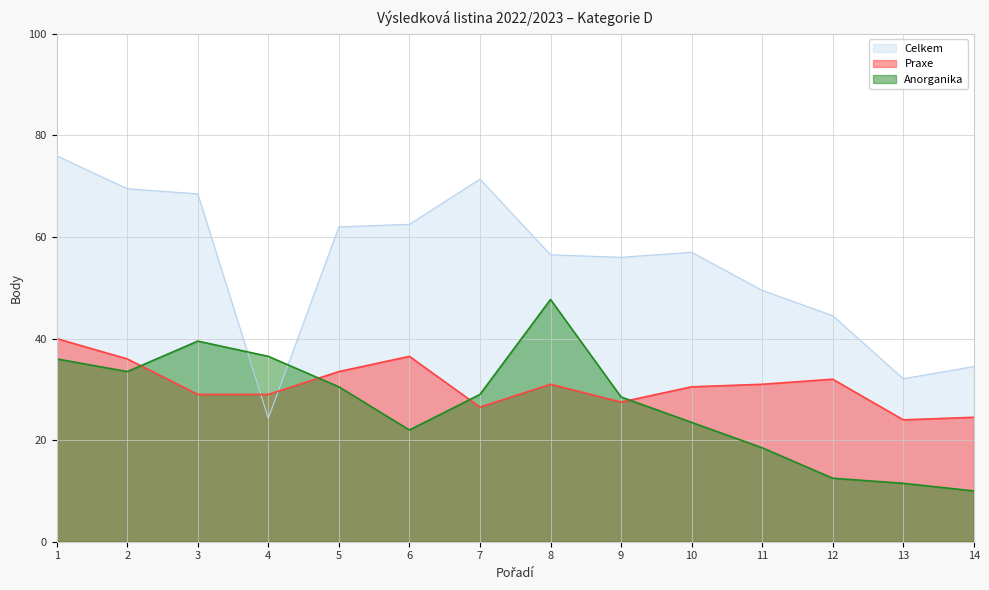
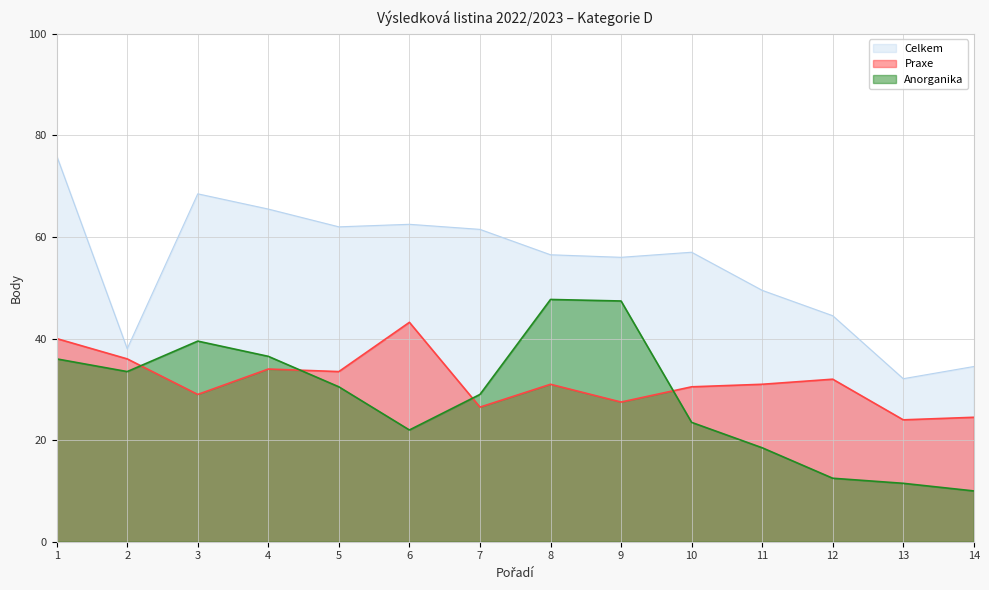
Celkem, 2: 70 -> 38
Celkem, 4: 24 -> 66
Praxe, 4: 29 -> 34
Praxe, 6: 37 -> 43
Celkem, 7: 71 -> 62
Anorganika, 9: 29 -> 47
